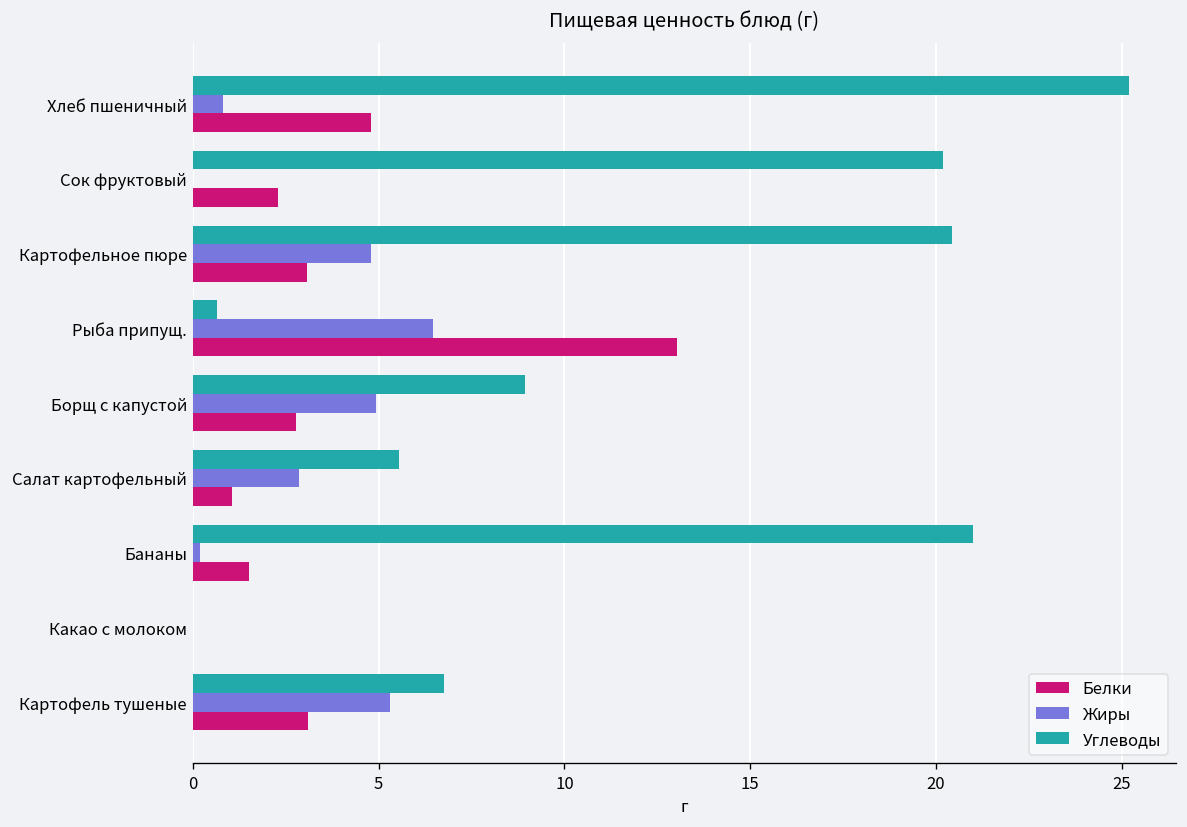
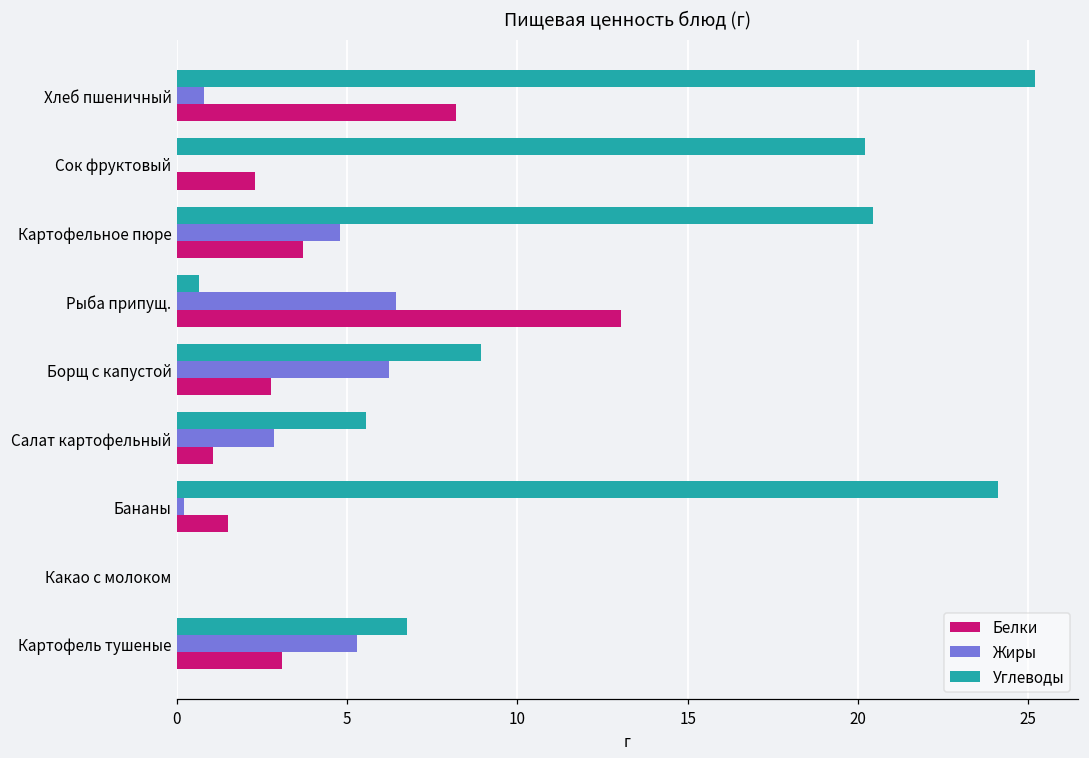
Белки, Хлеб пшеничный: 4.8 -> 8.2
Белки, Картофельное пюре: 3.1 -> 3.7
Жиры, Борщ с капустой: 4.9 -> 6.2
Углеводы, Бананы: 21.0 -> 24.1
